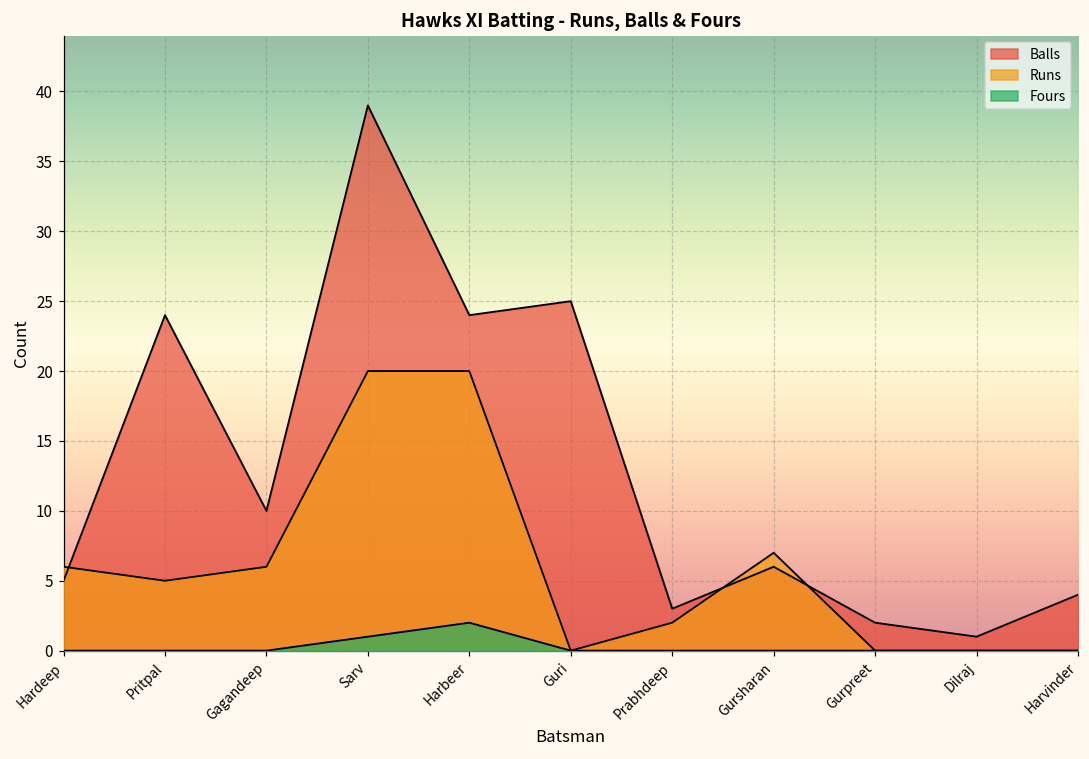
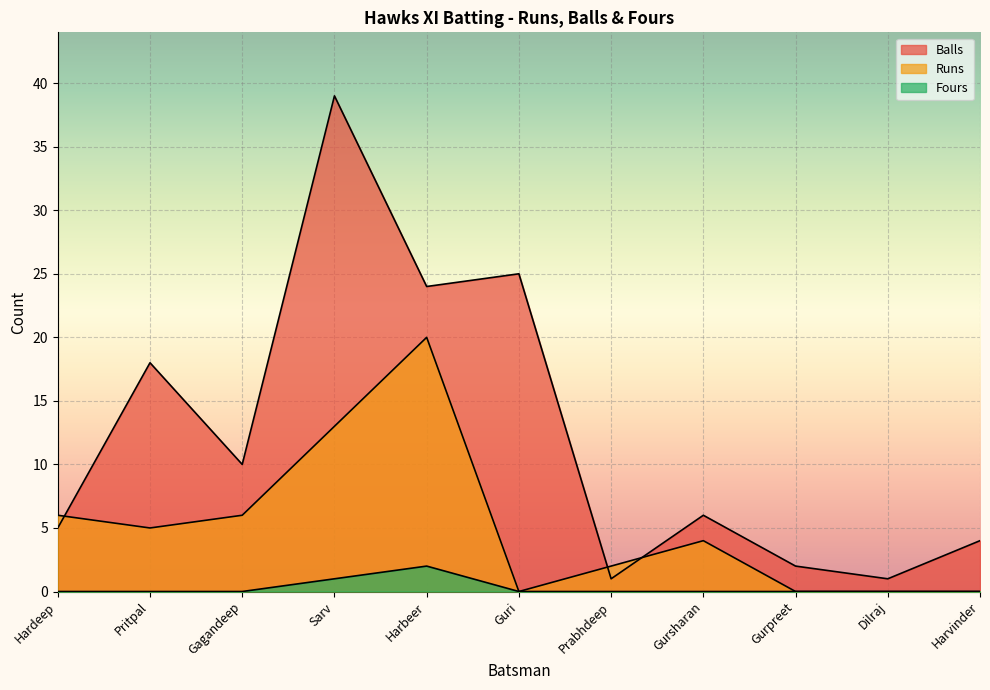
Balls, Pritpal: 24 -> 18
Runs, Sarv: 20 -> 13
Balls, Prabhdeep: 3 -> 1
Runs, Gursharan: 7 -> 4
